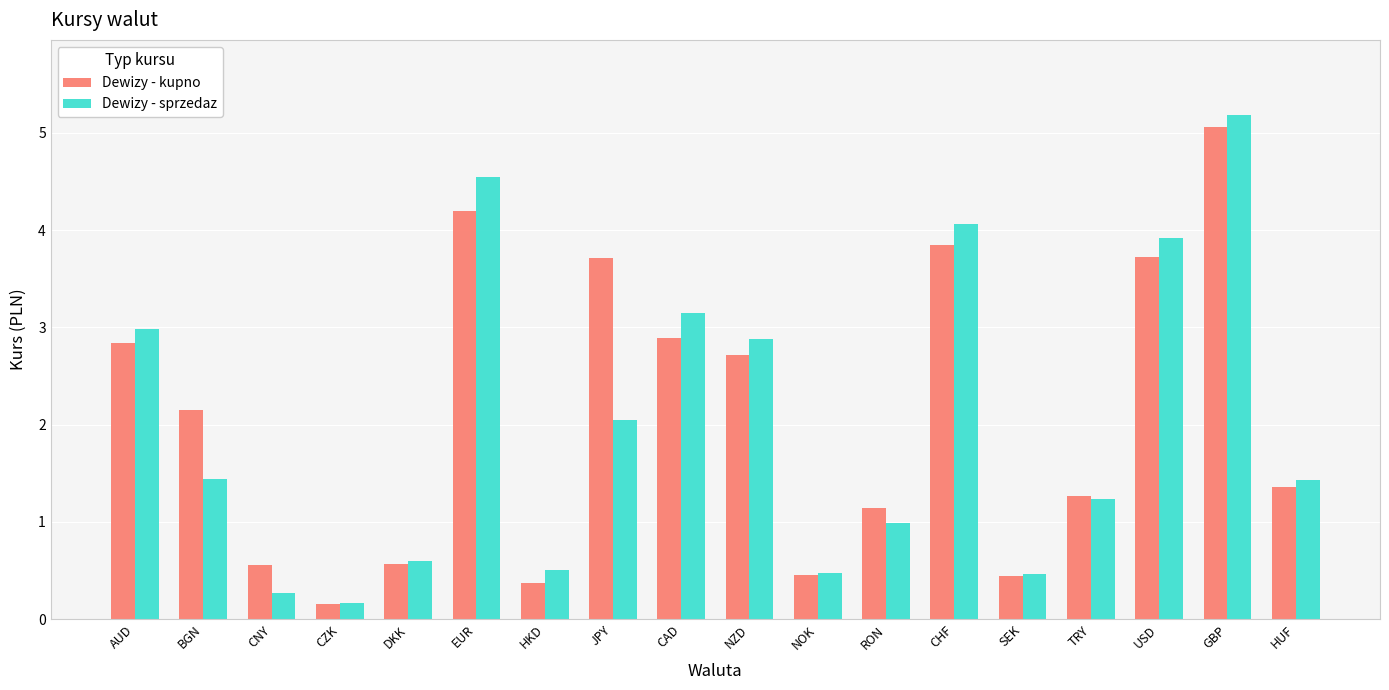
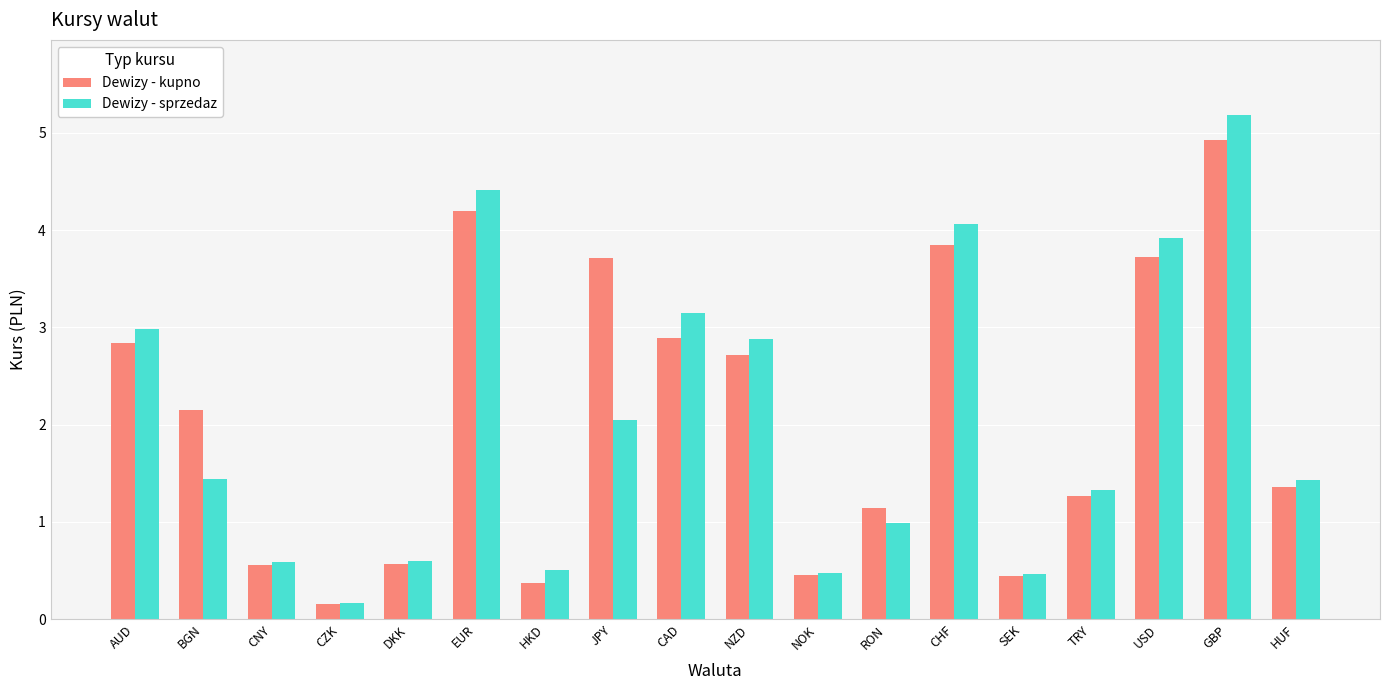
Dewizy - sprzedaz, CNY: 0.3 -> 0.6
Dewizy - sprzedaz, EUR: 4.5 -> 4.4
Dewizy - sprzedaz, TRY: 1.2 -> 1.3
Dewizy - kupno, GBP: 5.1 -> 4.9
